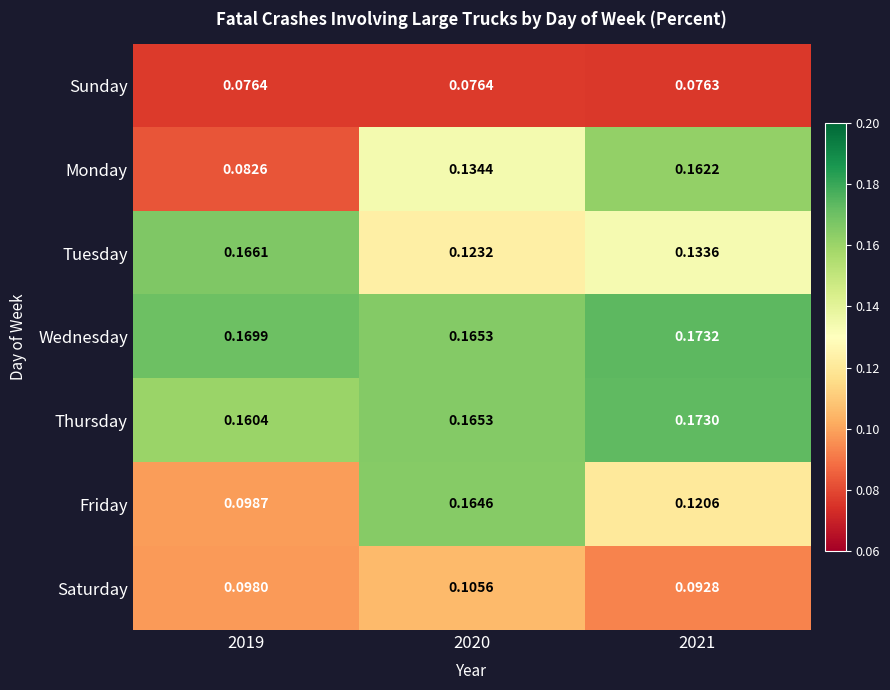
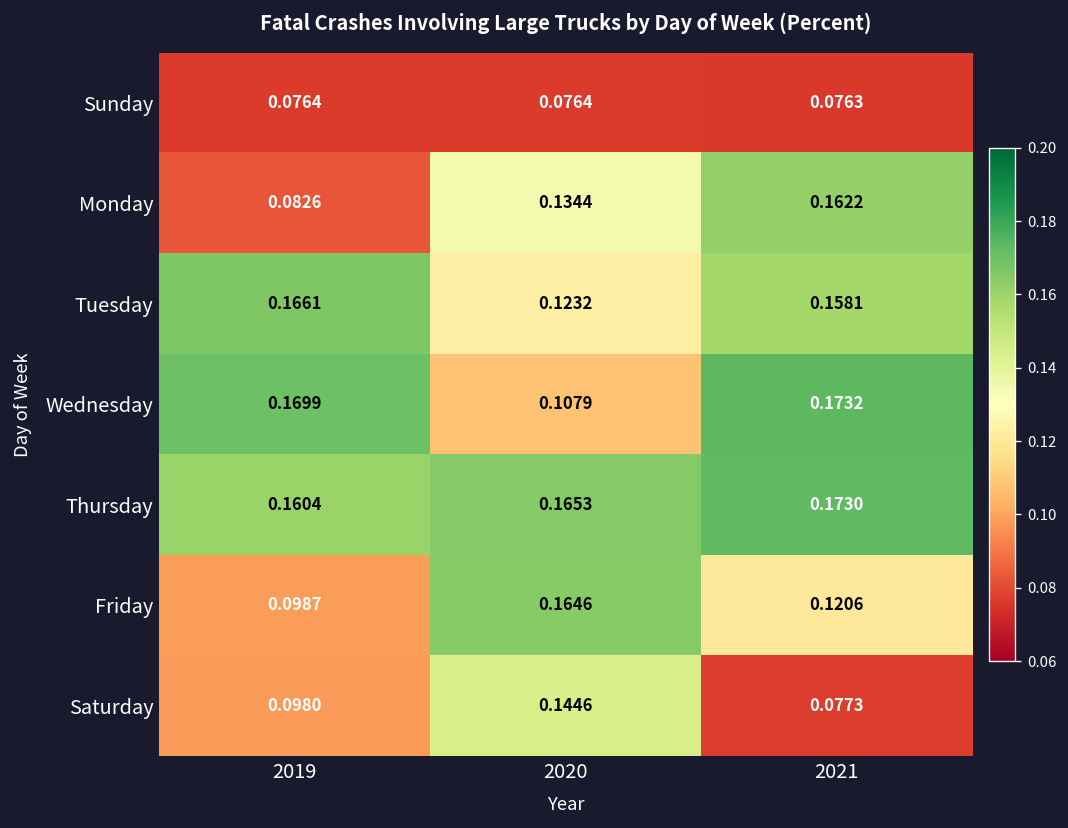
Tuesday, 2021: 0.1336 -> 0.1581
Wednesday, 2020: 0.1653 -> 0.1079
Saturday, 2020: 0.1056 -> 0.1446
Saturday, 2021: 0.0928 -> 0.0773
